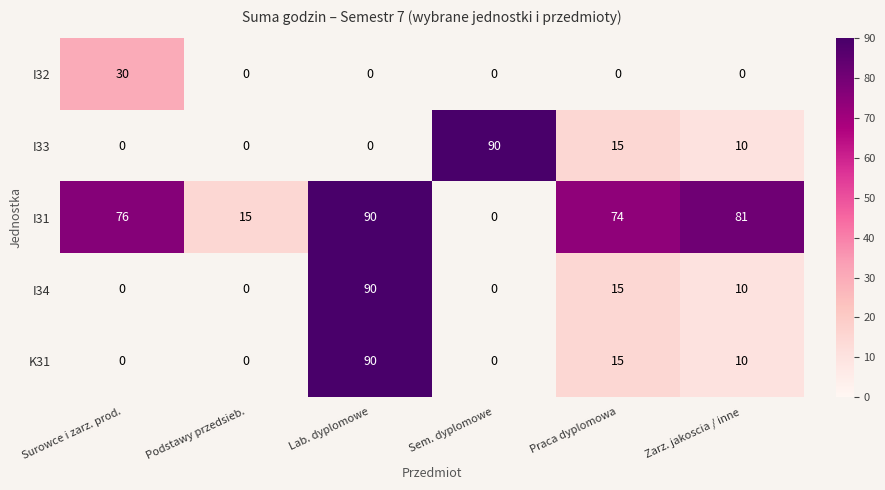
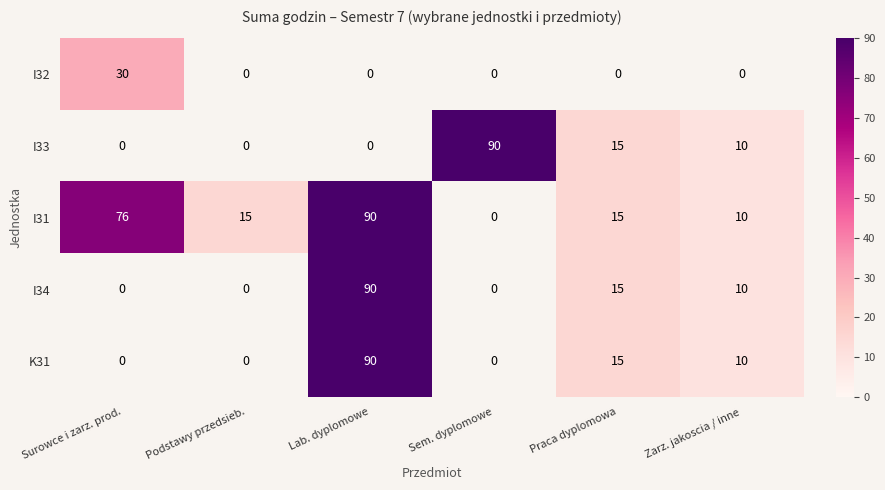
I31, Praca dyplomowa: 74 -> 15
I31, Zarz. jakoscia / inne: 81 -> 10
